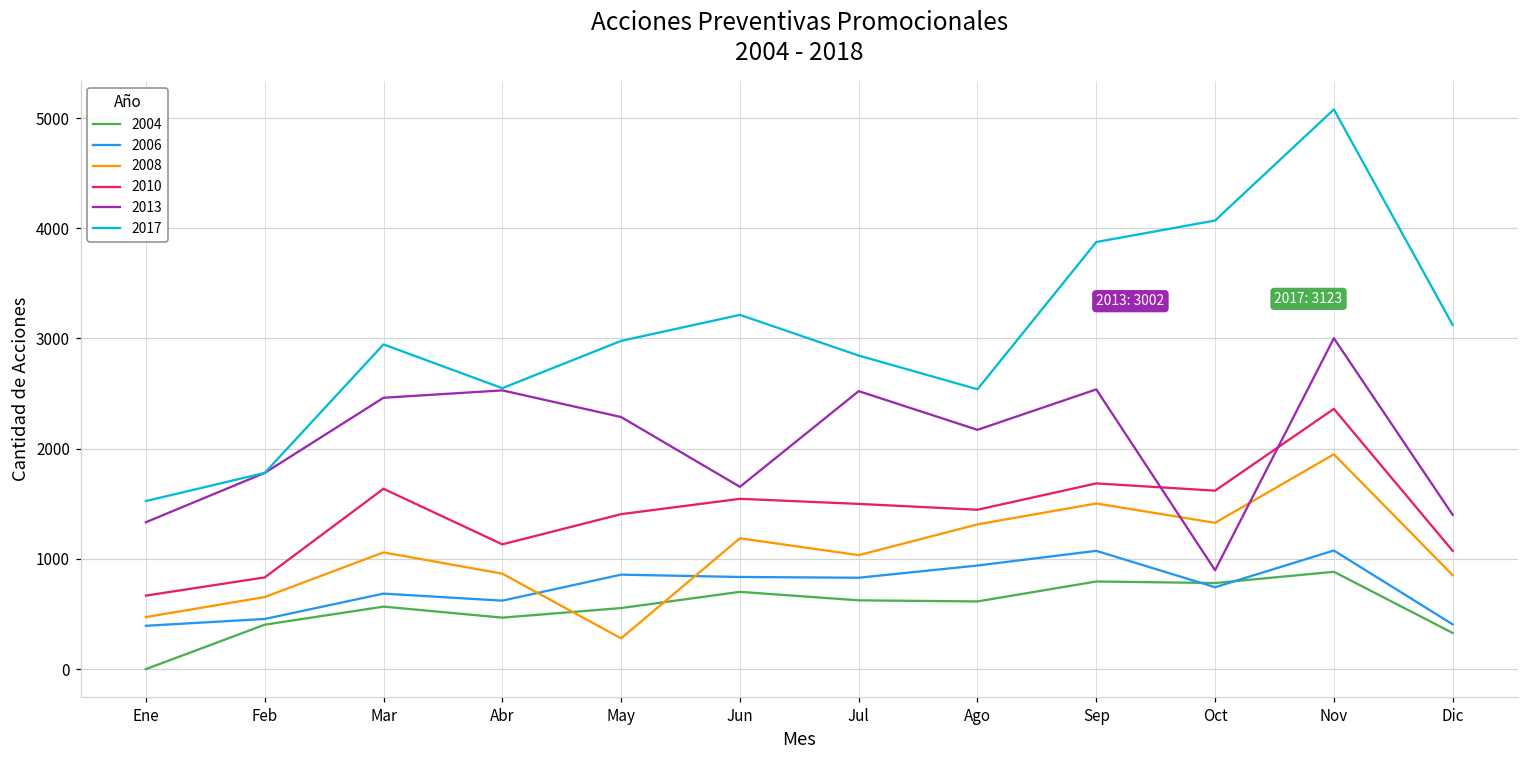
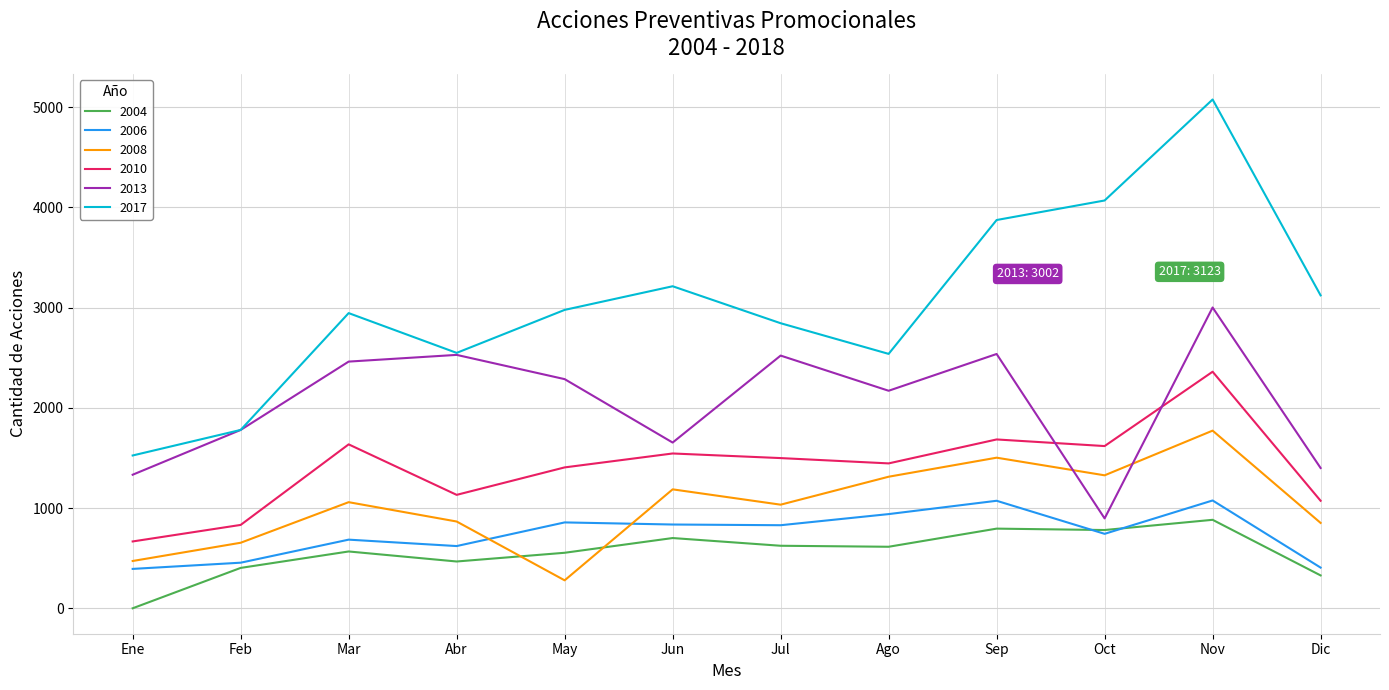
2008, Nov: 1950 -> 1770
